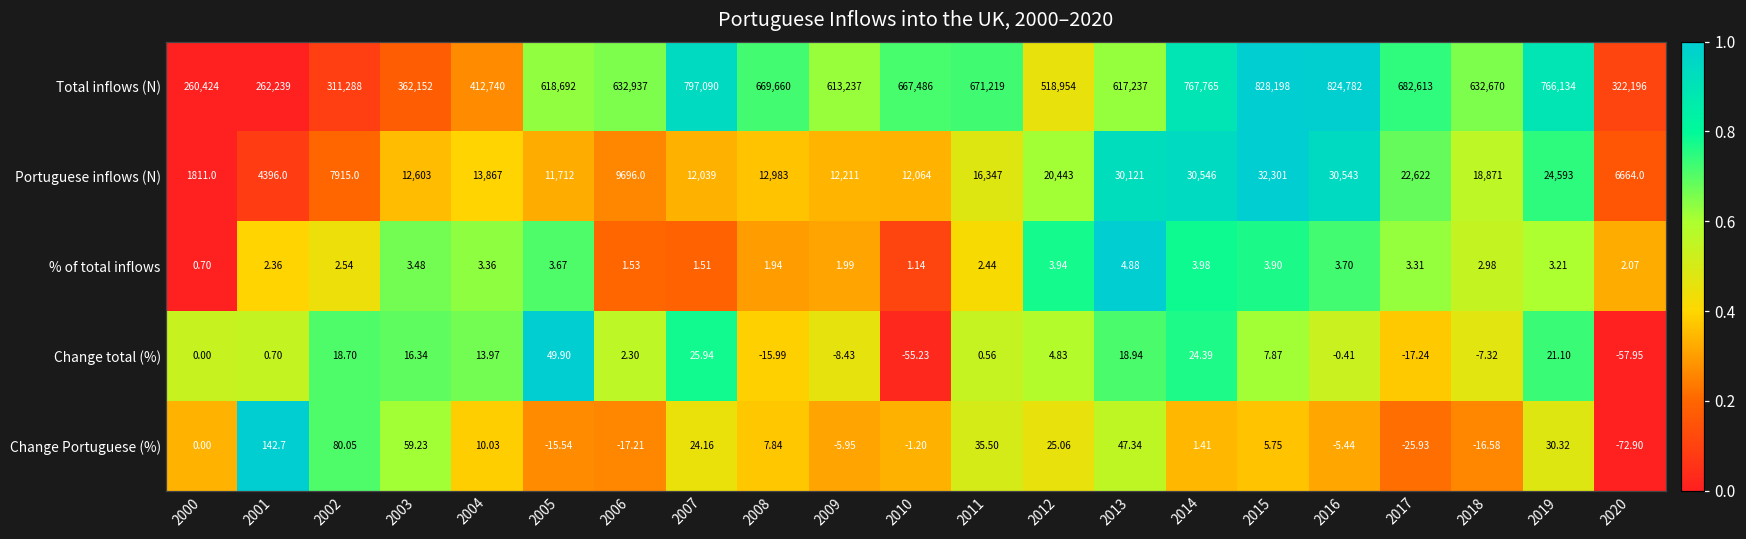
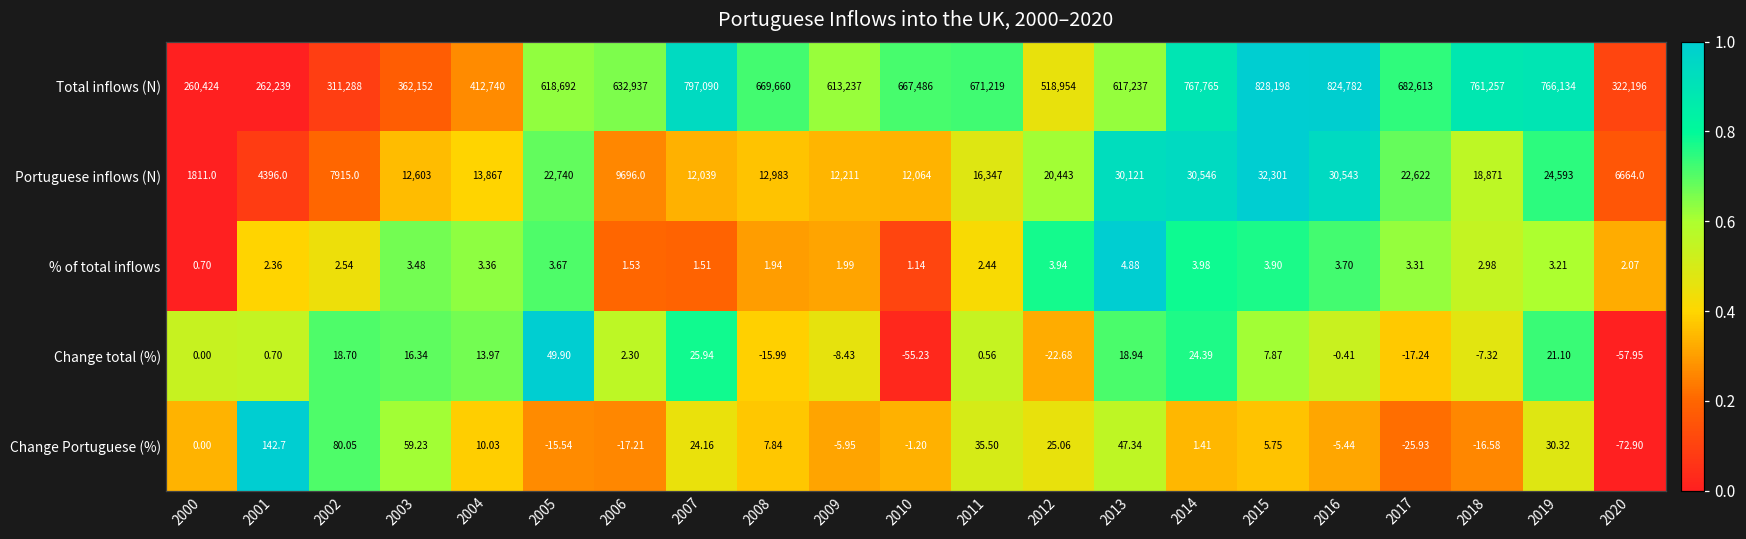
Total inflows (N), 2018: 632,670 -> 761,257
Portuguese inflows (N), 2005: 11,712 -> 22,740
Change total (%), 2012: 4.83 -> -22.68
